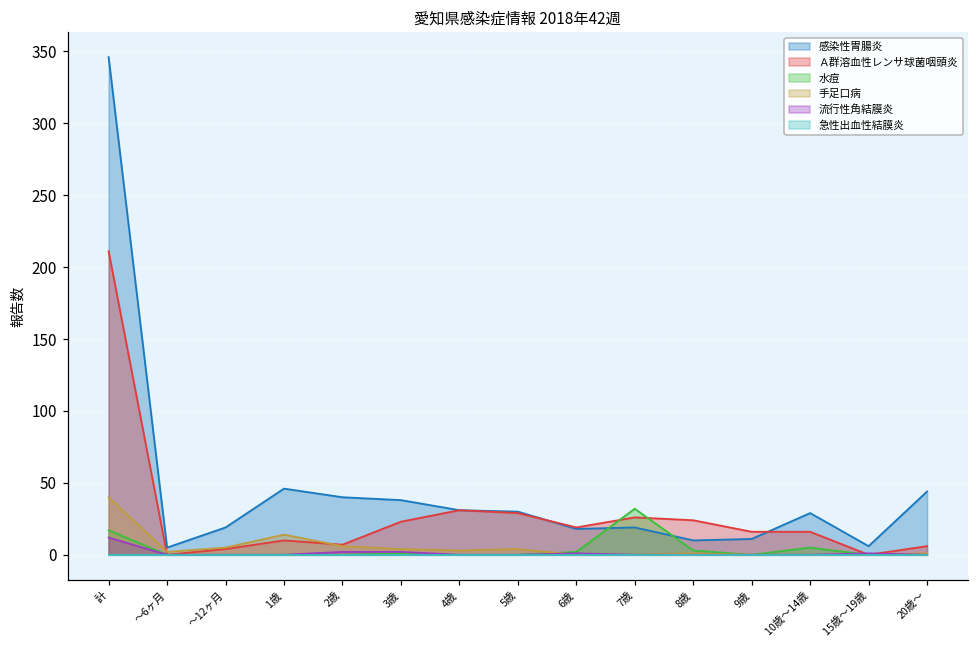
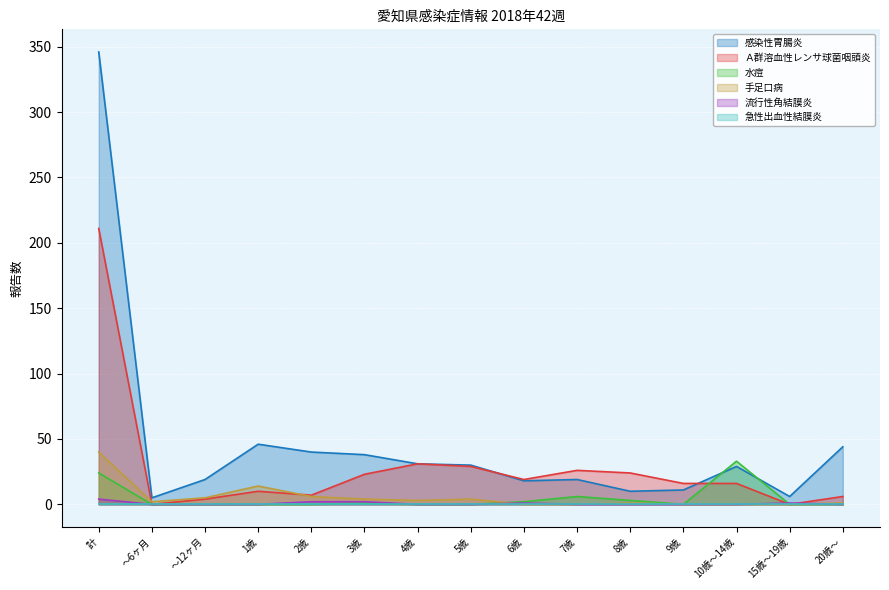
水痘, 計: 17 -> 24
流行性角結膜炎, 計: 12 -> 4
水痘, 7歳: 32 -> 6
水痘, 10歳～14歳: 5 -> 33
